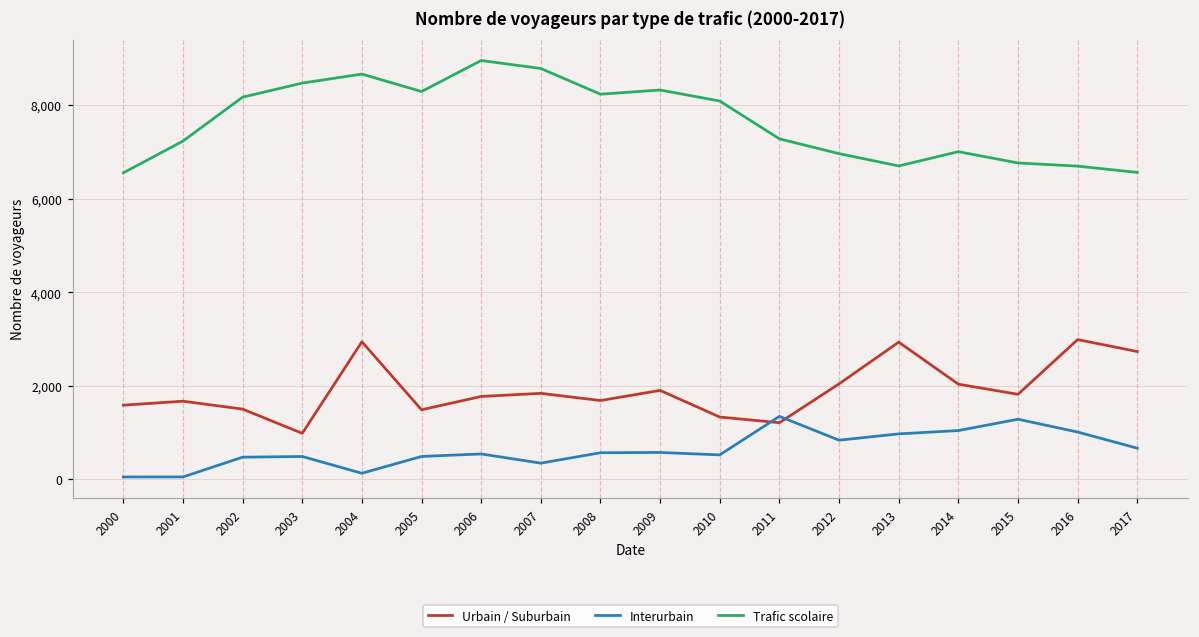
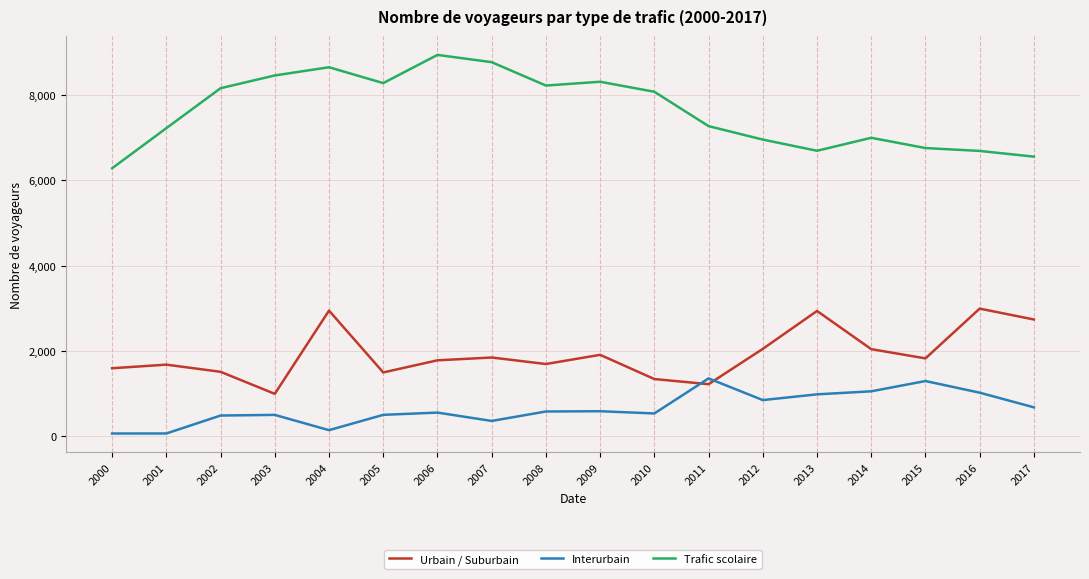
Trafic scolaire, 2000: 6,600 -> 6,300
